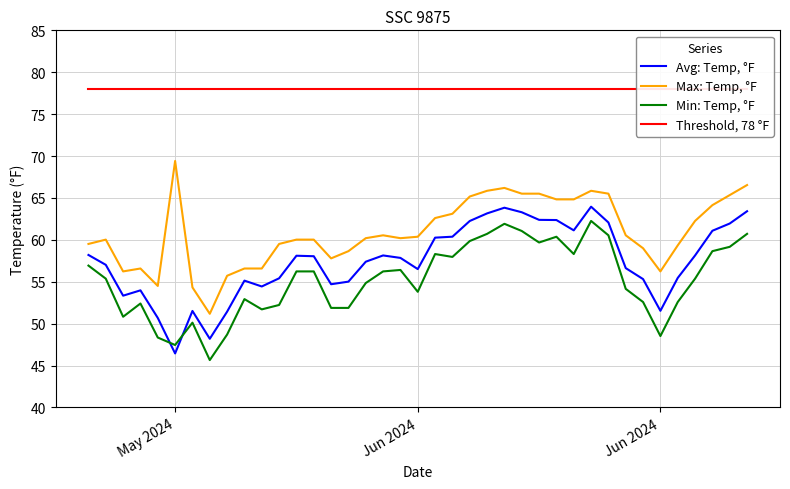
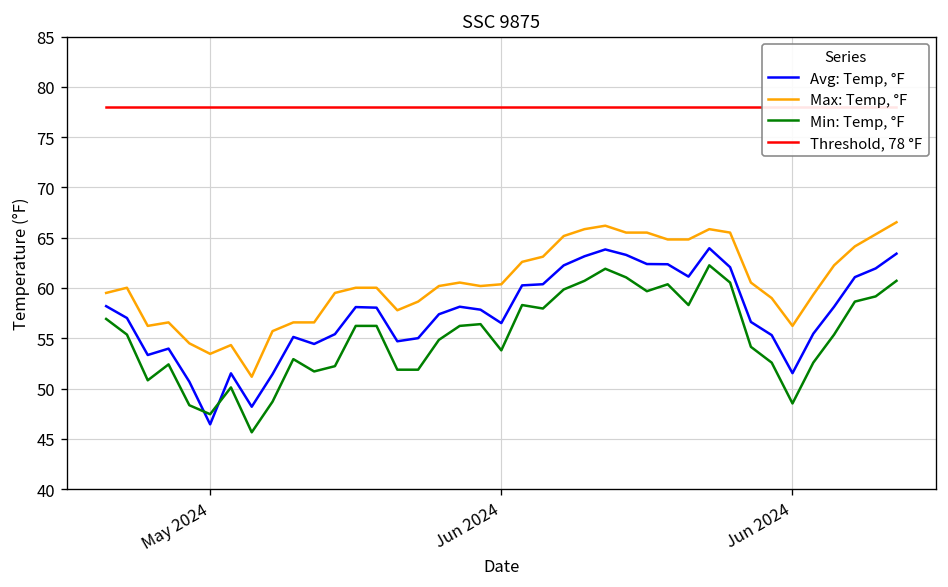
Max: Temp, °F, May 2024: 69 -> 53
